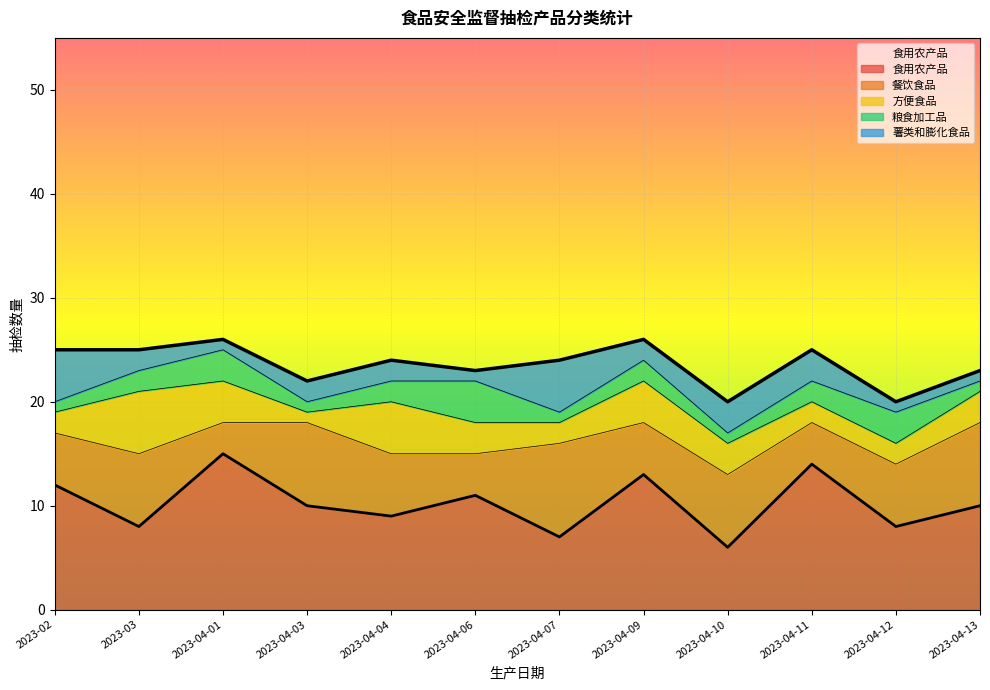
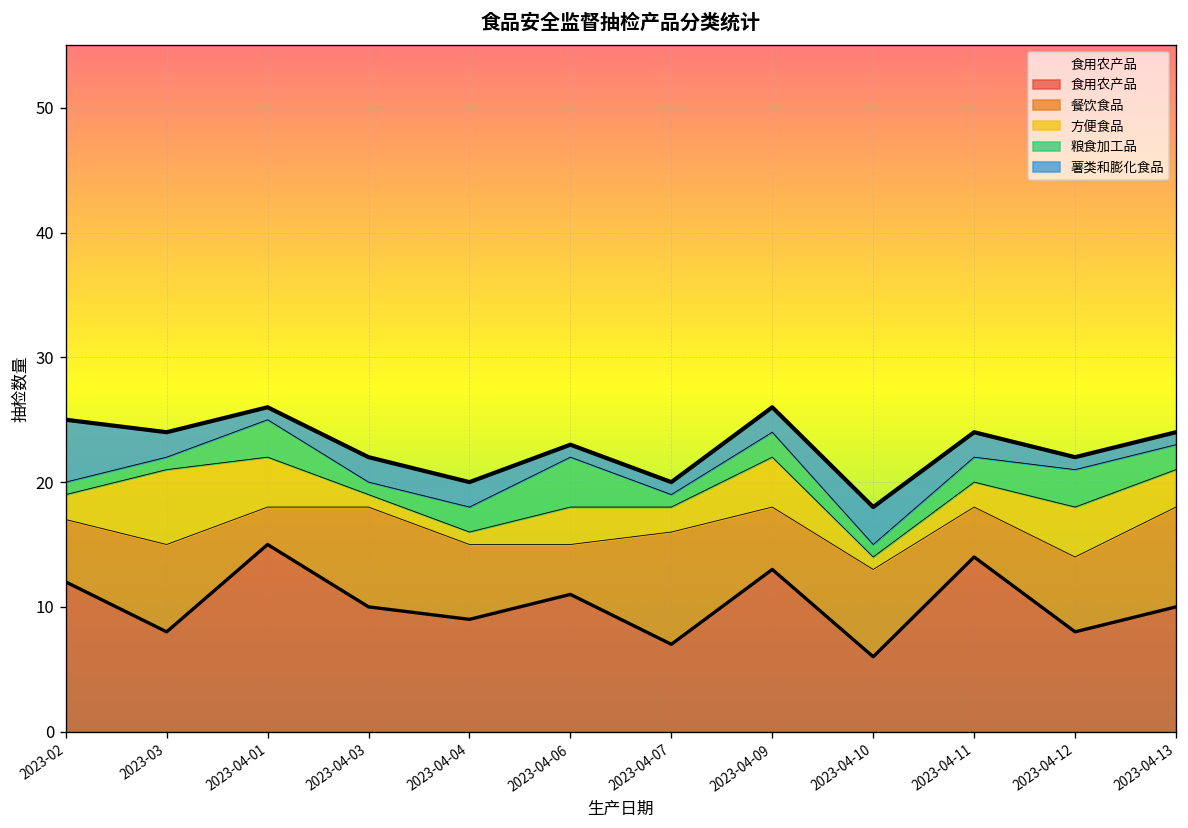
粮食加工品, 2023-03: 2 -> 1
方便食品, 2023-04-04: 5 -> 1
薯类和膨化食品, 2023-04-07: 5 -> 1
方便食品, 2023-04-10: 3 -> 1
薯类和膨化食品, 2023-04-11: 3 -> 2
方便食品, 2023-04-12: 2 -> 4
粮食加工品, 2023-04-13: 1 -> 2
